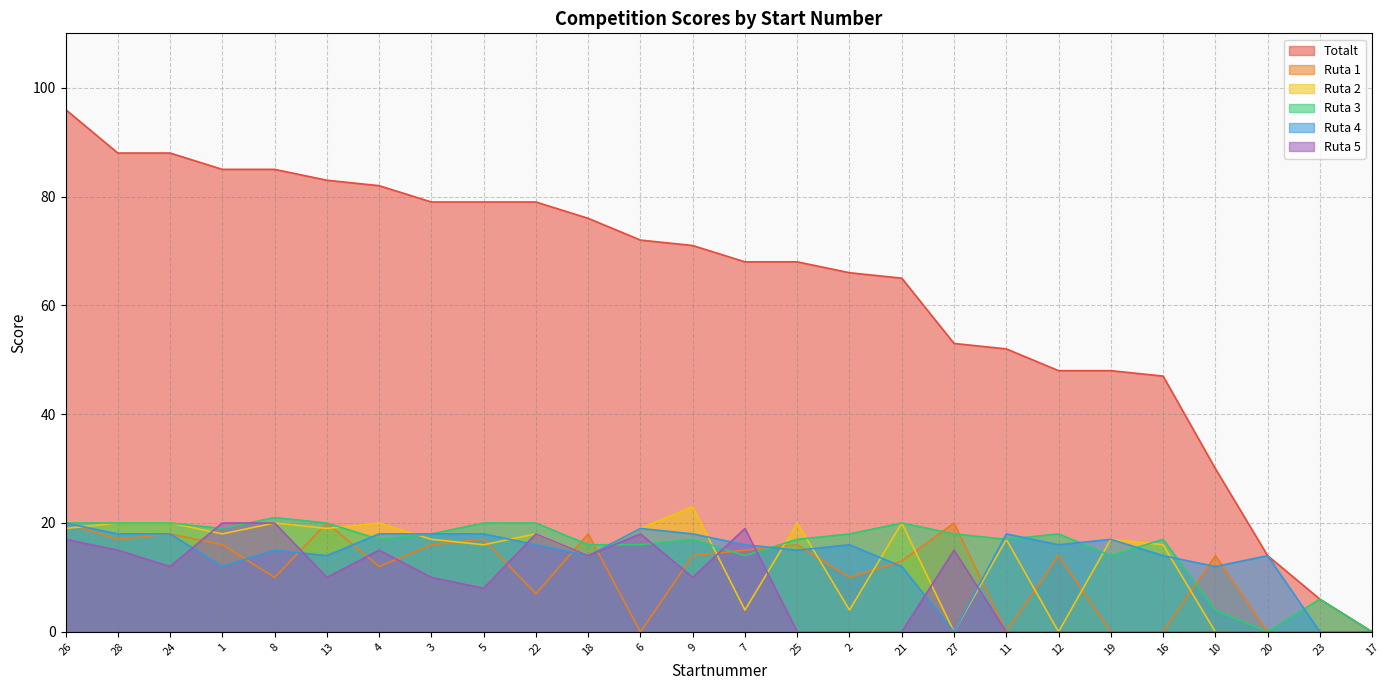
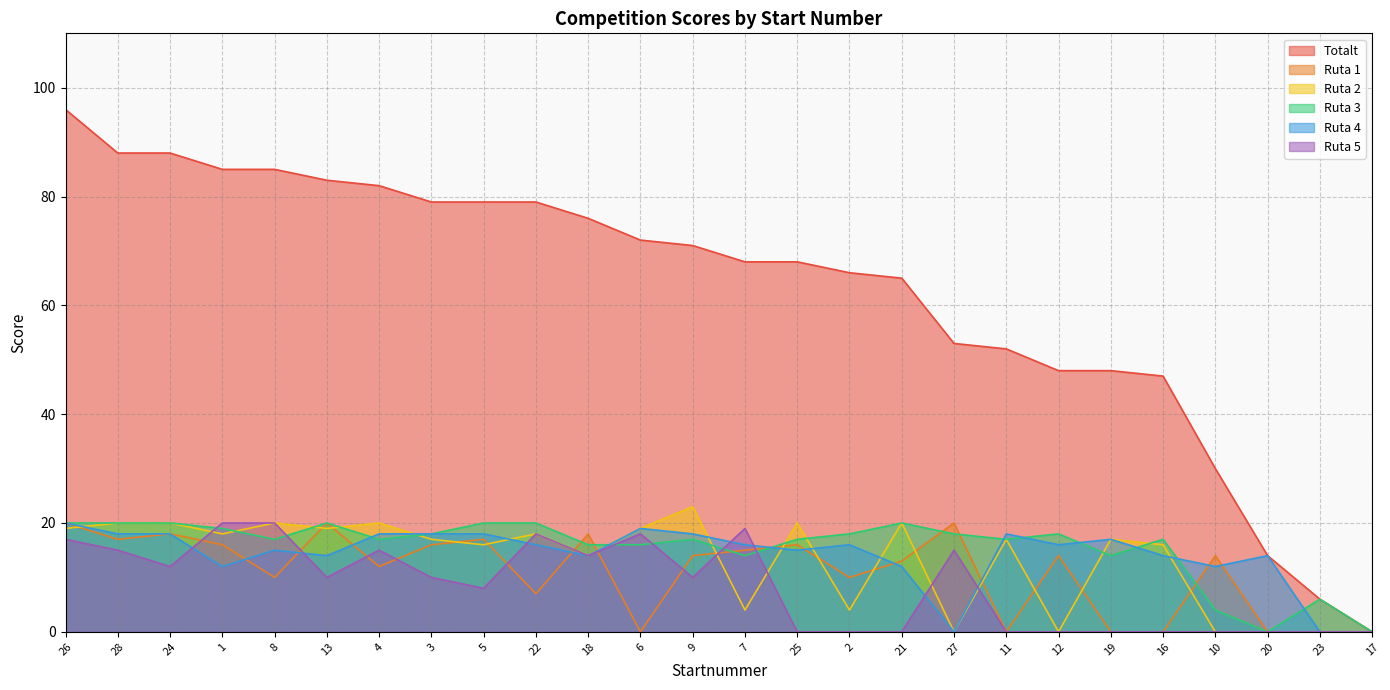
Ruta 3, 8: 21 -> 17
